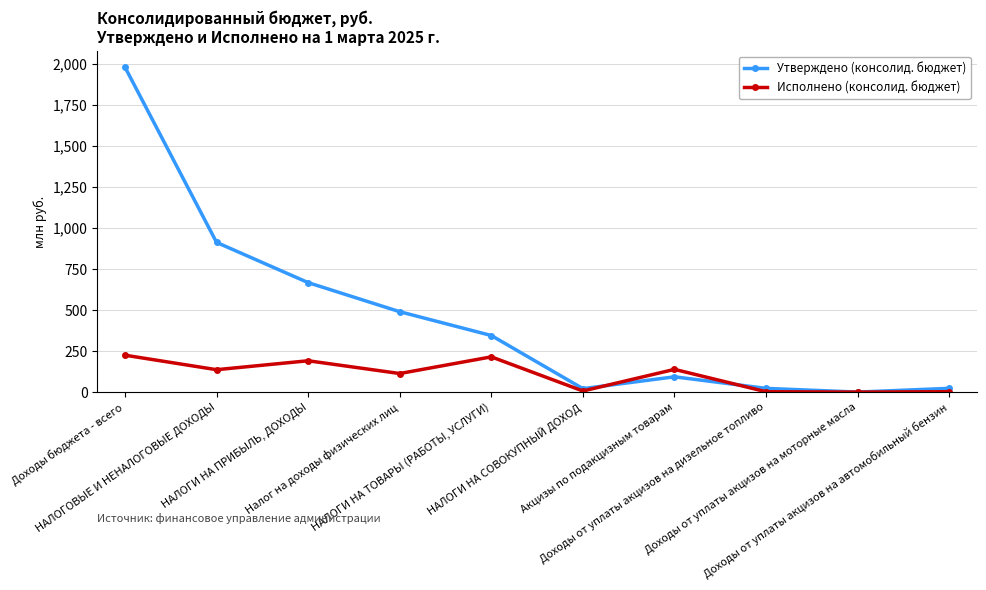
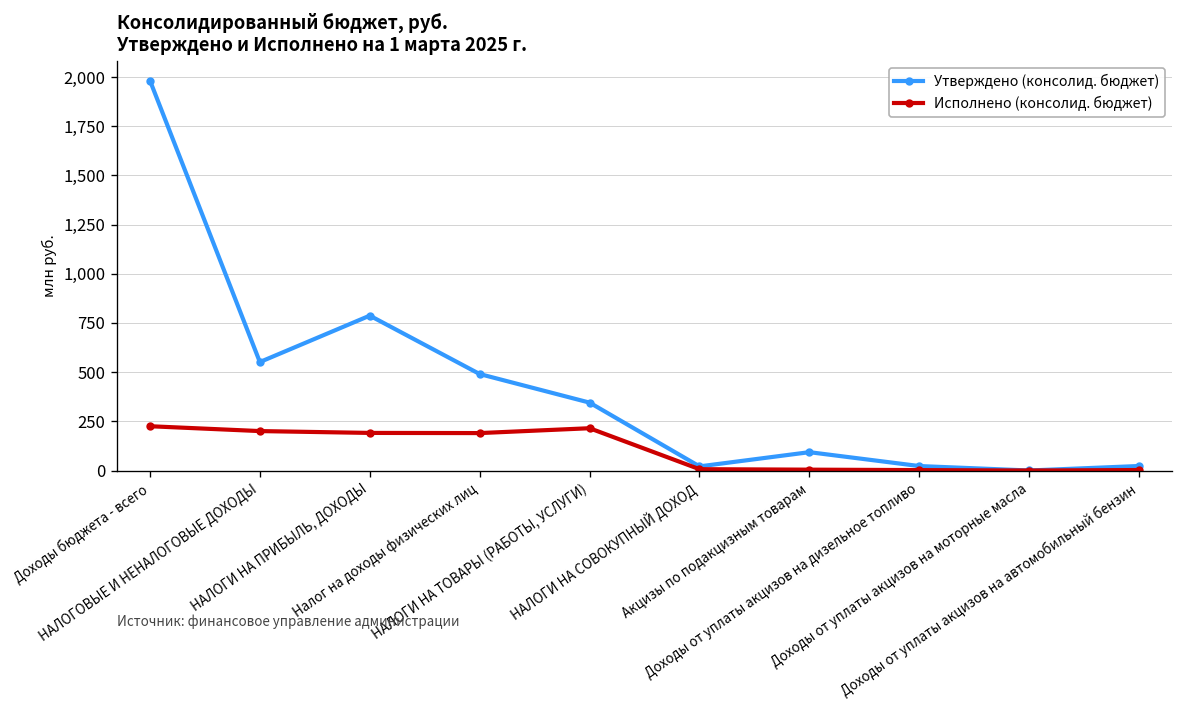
Утверждено (консолид. бюджет), НАЛОГОВЫЕ И НЕНАЛОГОВЫЕ ДОХОДЫ: 910 -> 550
Исполнено (консолид. бюджет), НАЛОГОВЫЕ И НЕНАЛОГОВЫЕ ДОХОДЫ: 140 -> 200
Утверждено (консолид. бюджет), НАЛОГИ НА ПРИБЫЛЬ, ДОХОДЫ: 670 -> 790
Исполнено (консолид. бюджет), Налог на доходы физических лиц: 110 -> 190
Исполнено (консолид. бюджет), Акцизы по подакцизным товарам: 140 -> 0
